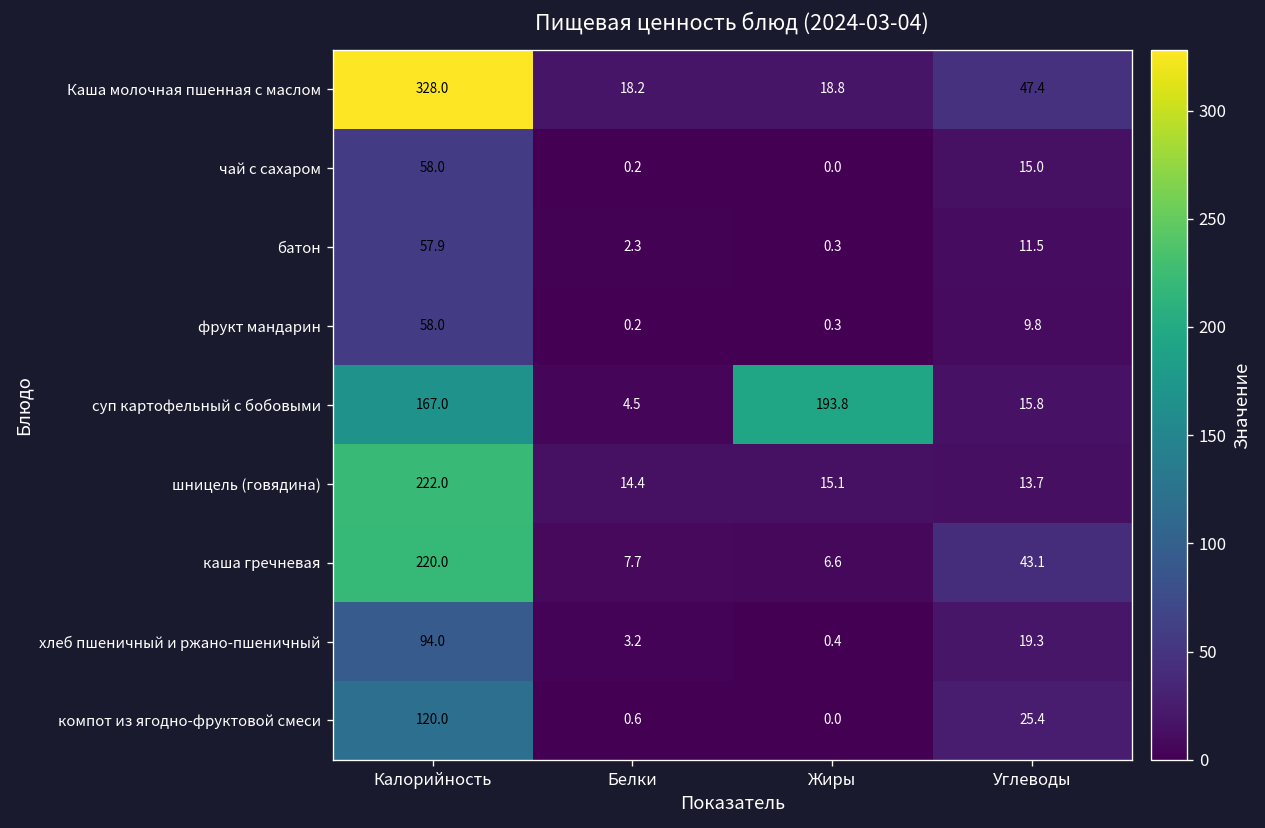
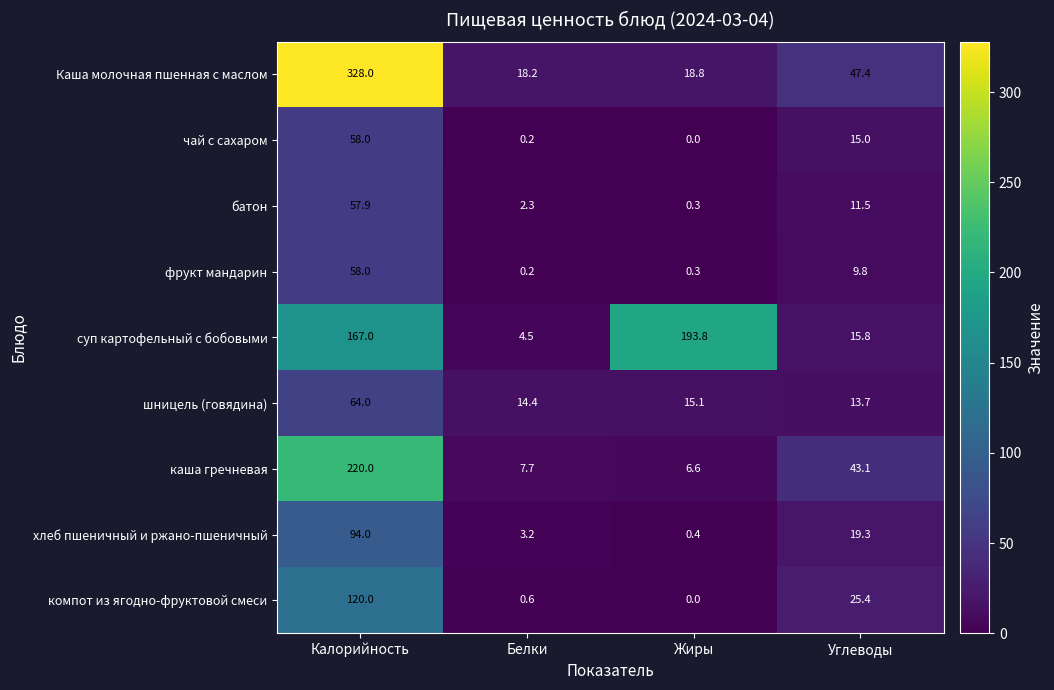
шницель (говядина), Калорийность: 222.0 -> 64.0
